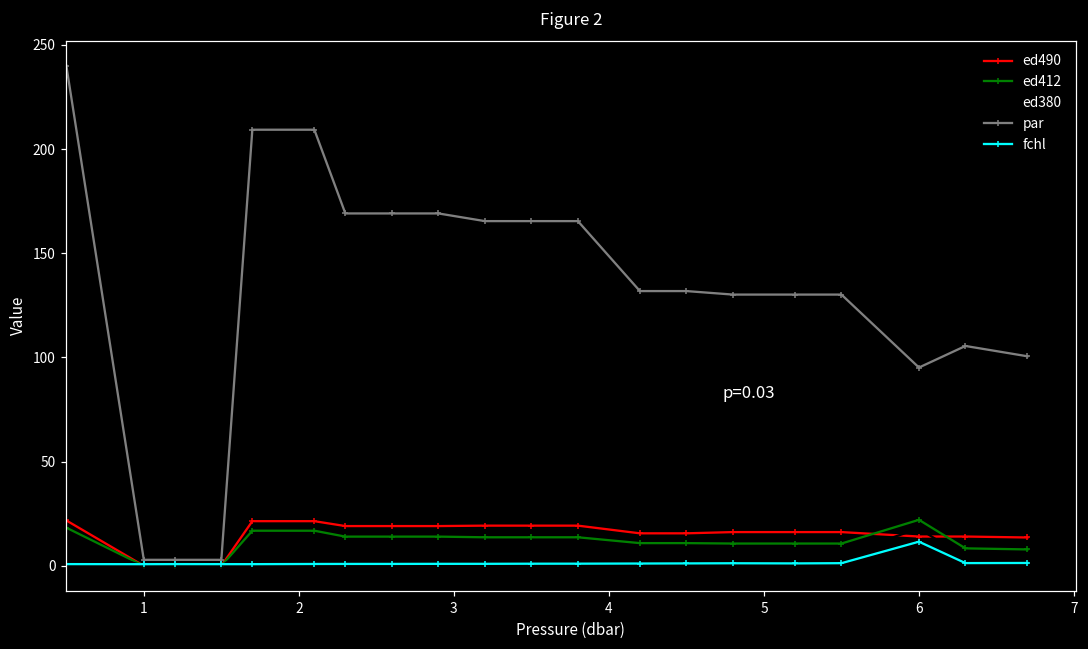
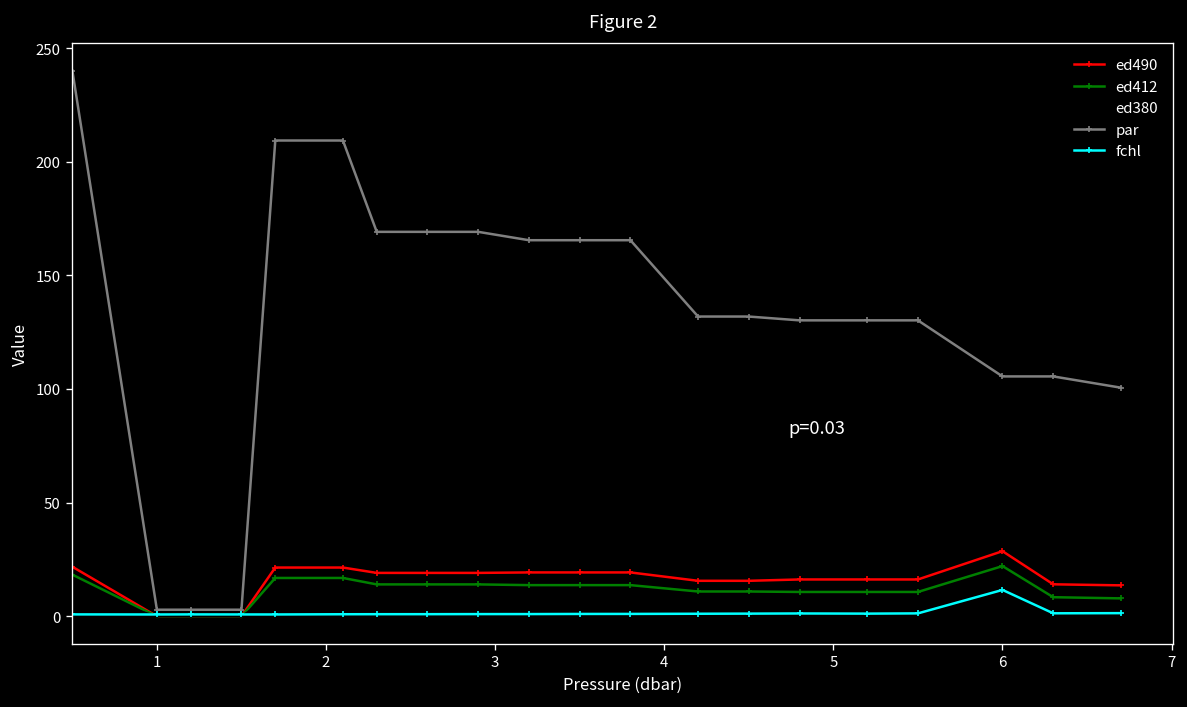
ed490, 6: 14 -> 29
par, 6: 95 -> 106
